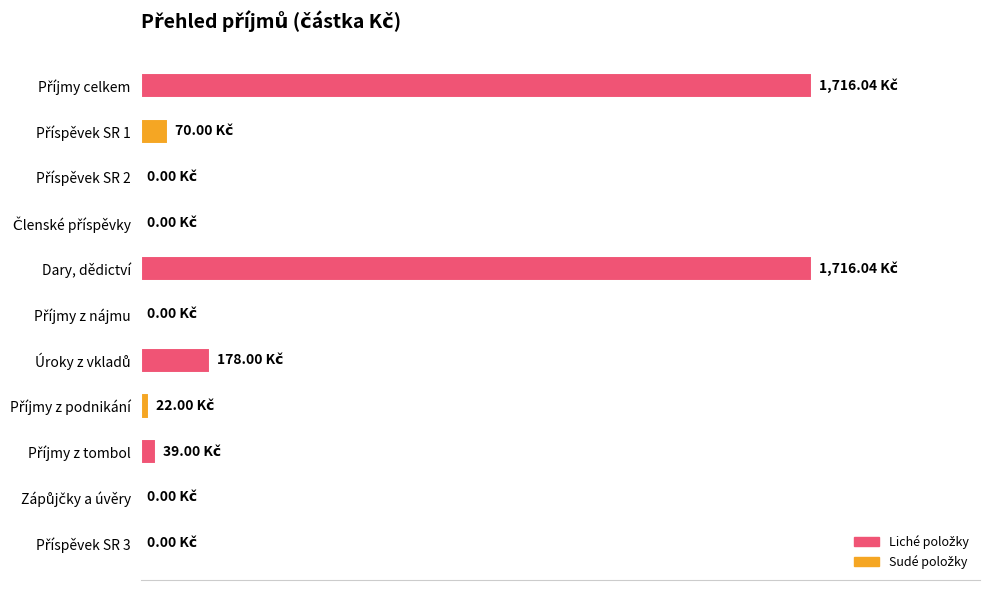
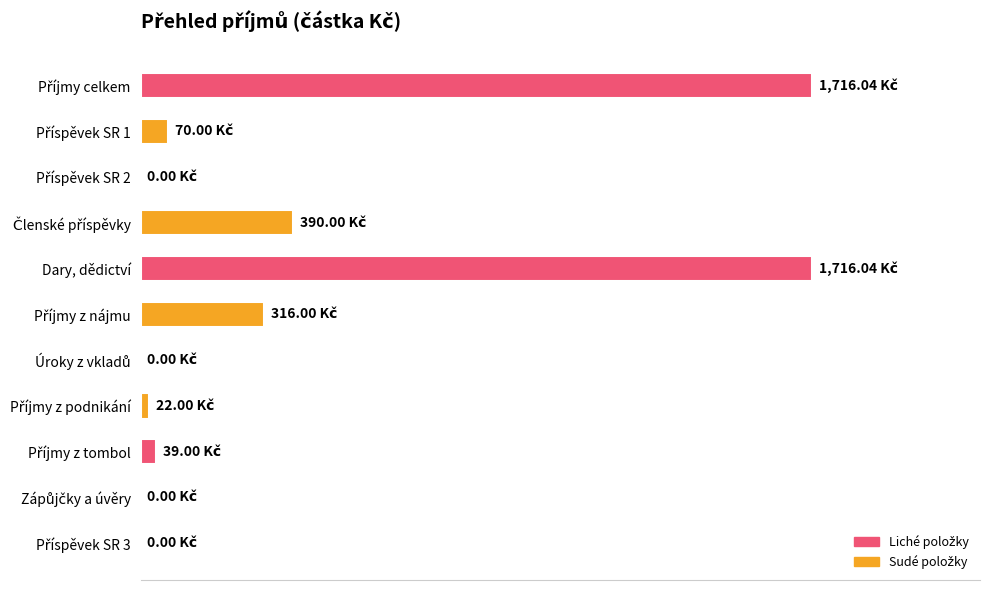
Členské příspěvky: 0.00 -> 390.00
Příjmy z nájmu: 0.00 -> 316.00
Úroky z vkladů: 178.00 -> 0.00
